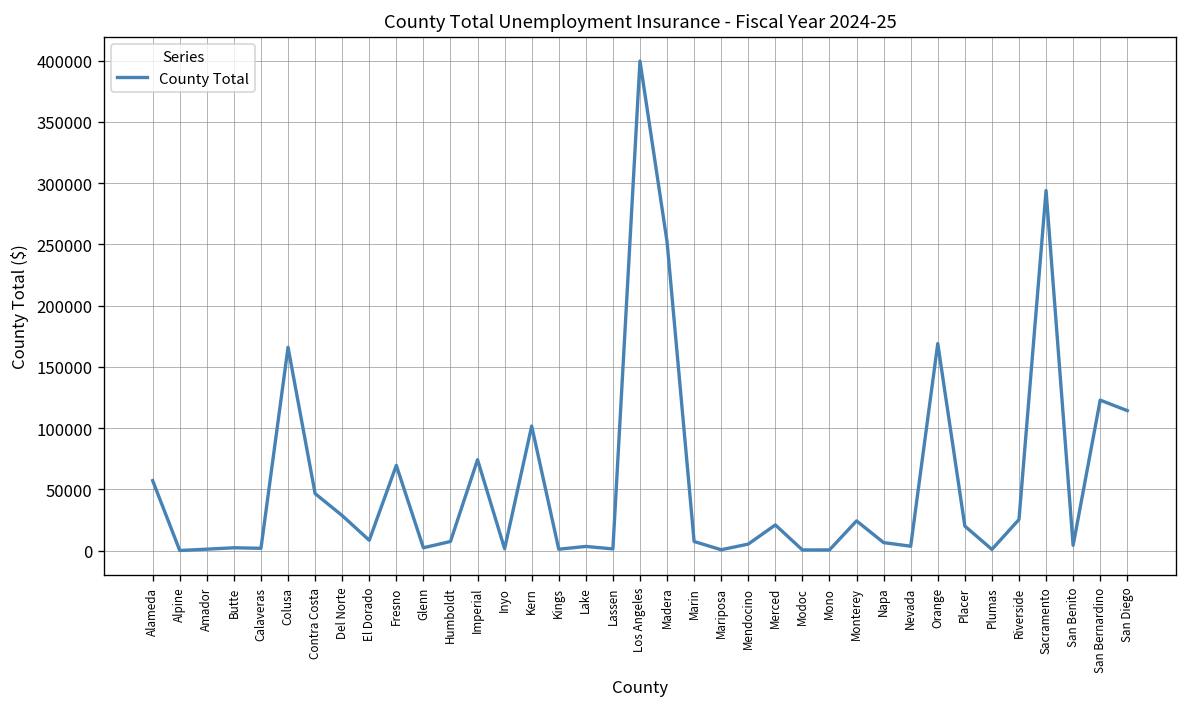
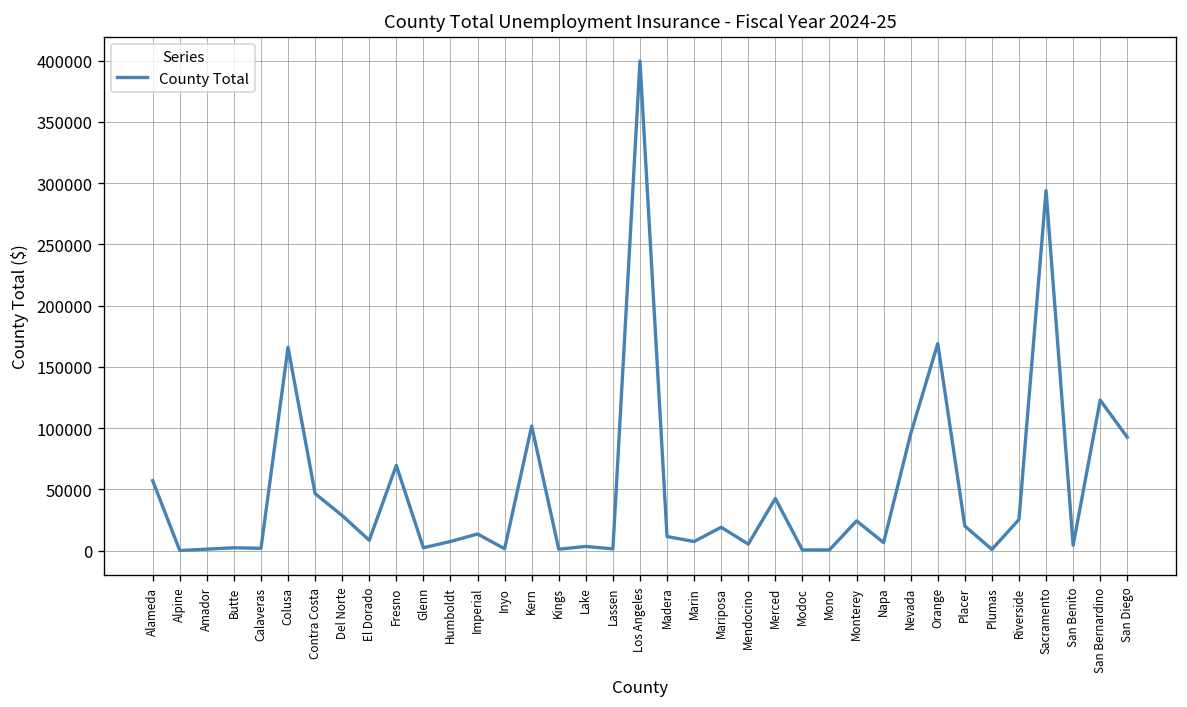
Imperial: 74000 -> 14000
Madera: 252000 -> 11000
Mariposa: 1000 -> 19000
Merced: 21000 -> 43000
Nevada: 4000 -> 95000
San Diego: 114000 -> 93000
